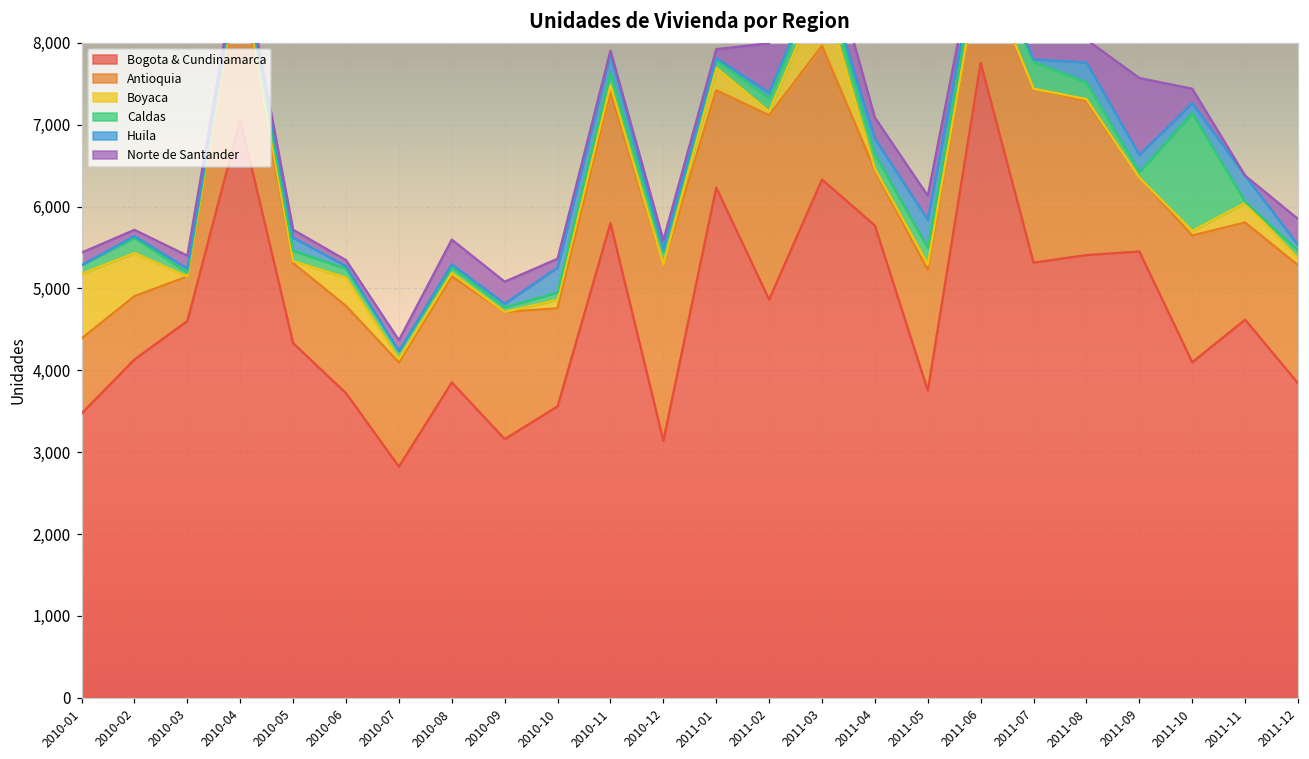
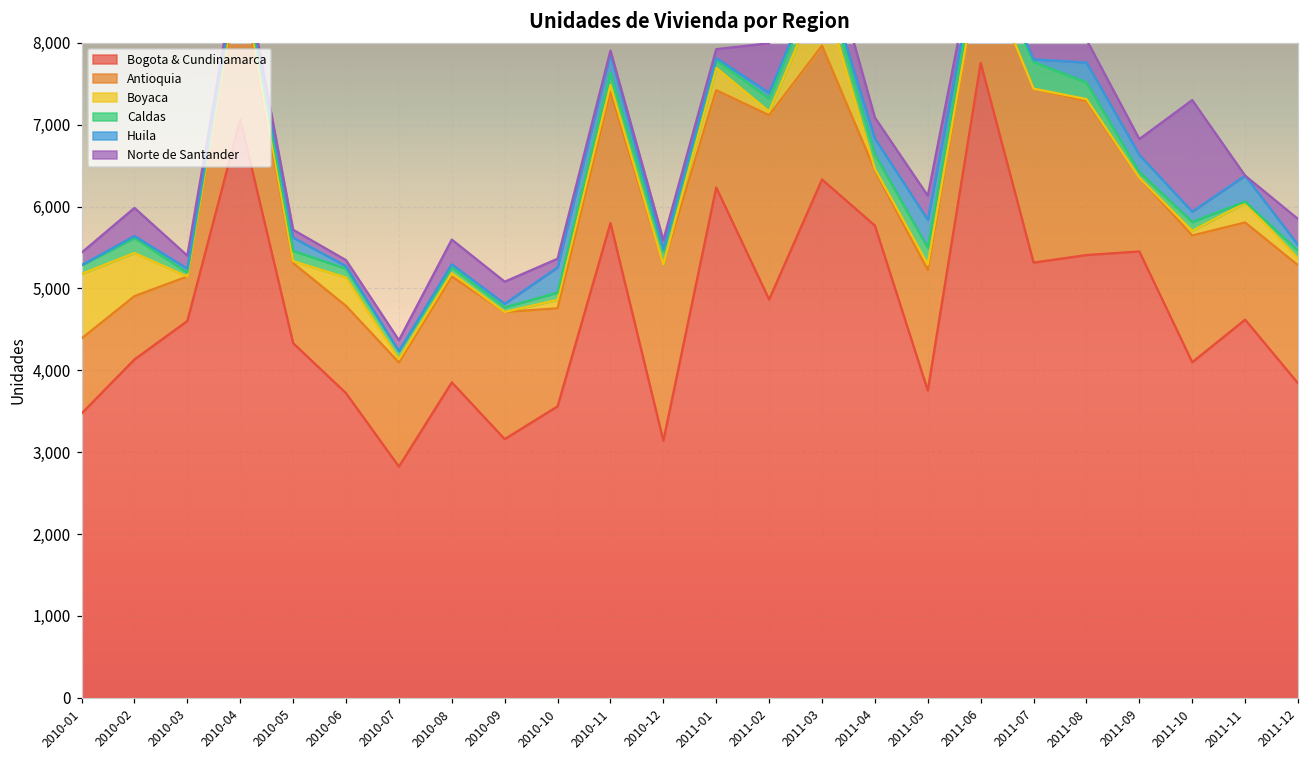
Norte de Santander, 2010-02: 100 -> 300
Norte de Santander, 2011-09: 900 -> 200
Caldas, 2011-10: 1,400 -> 100
Norte de Santander, 2011-10: 200 -> 1,400
